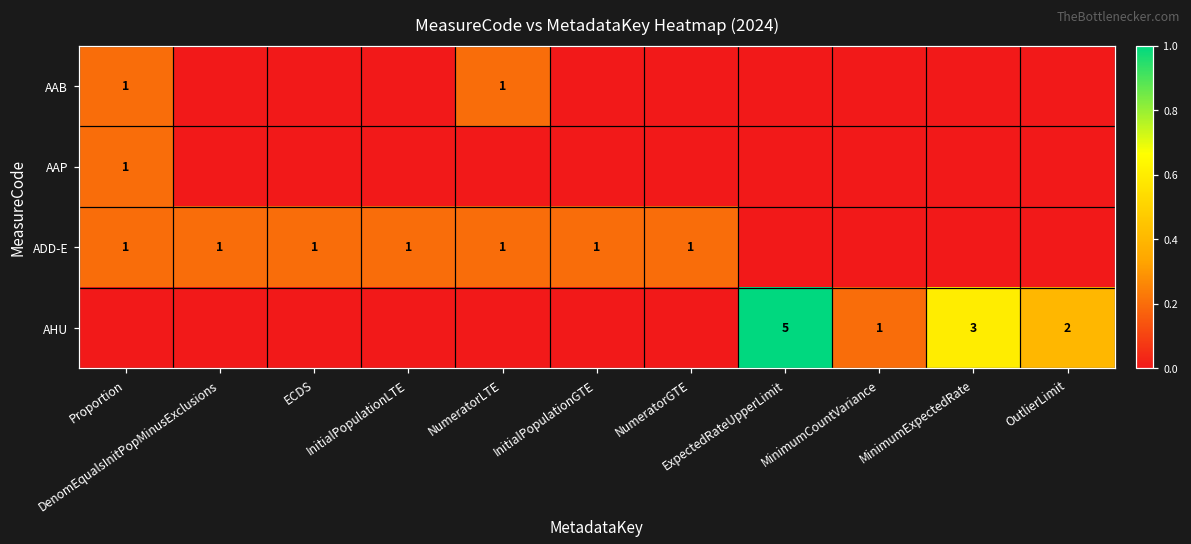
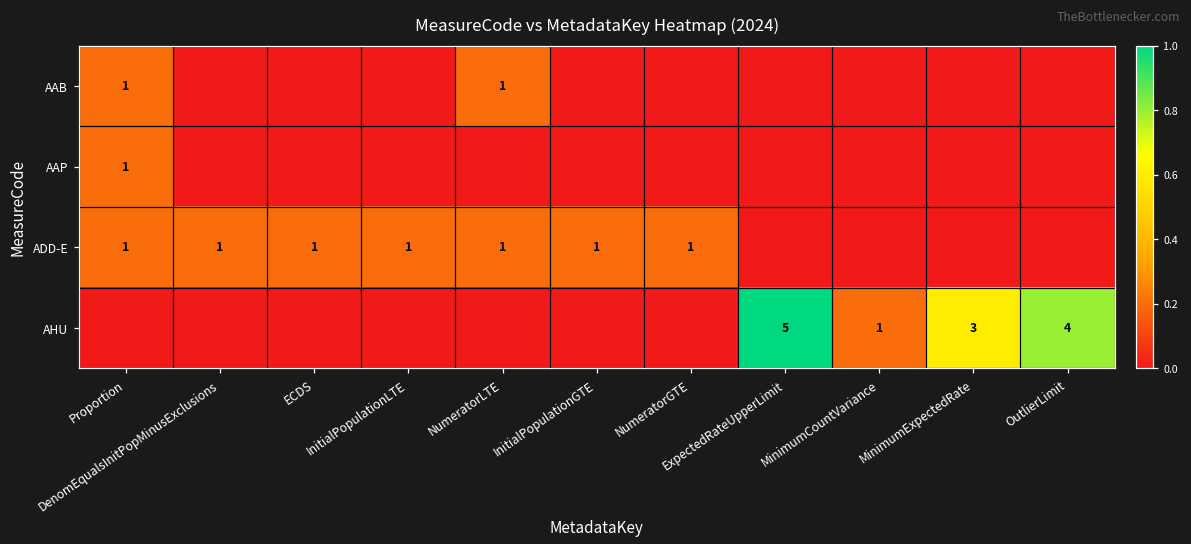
AHU, OutlierLimit: 2 -> 4
